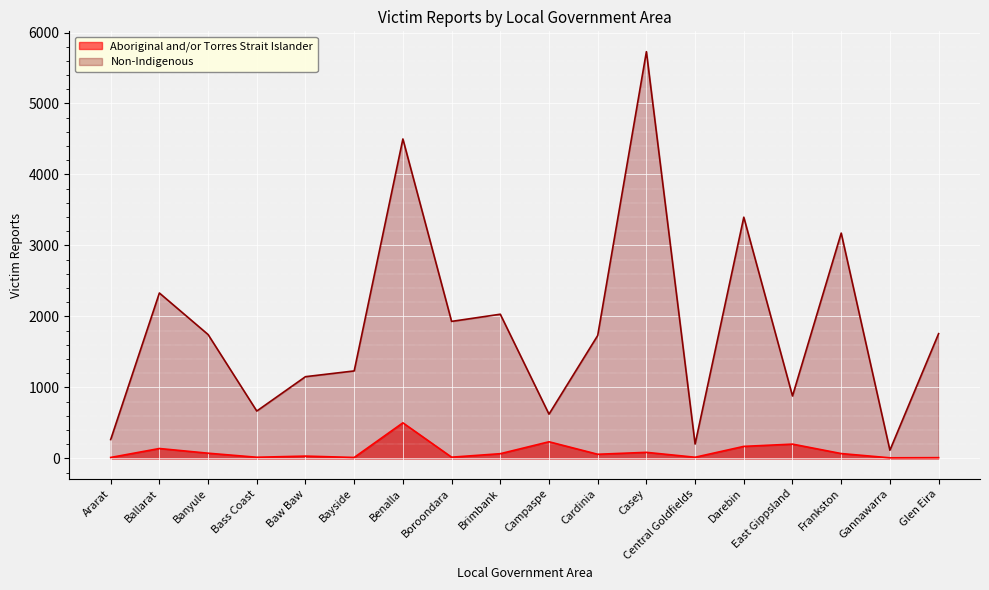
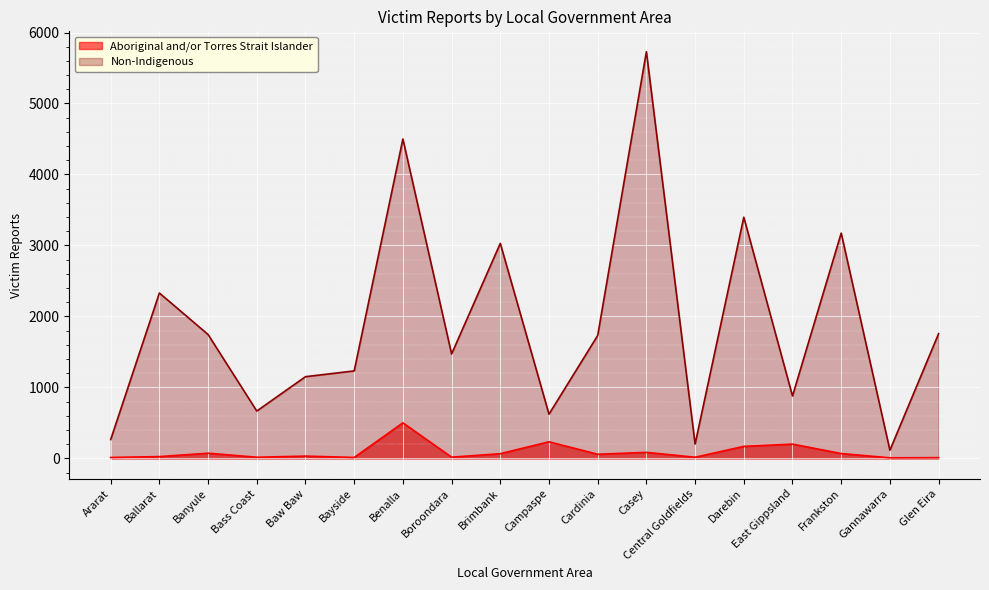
Aboriginal and/or Torres Strait Islander, Ballarat: 100 -> 0
Non-Indigenous, Boroondara: 1900 -> 1500
Non-Indigenous, Brimbank: 2000 -> 3000
